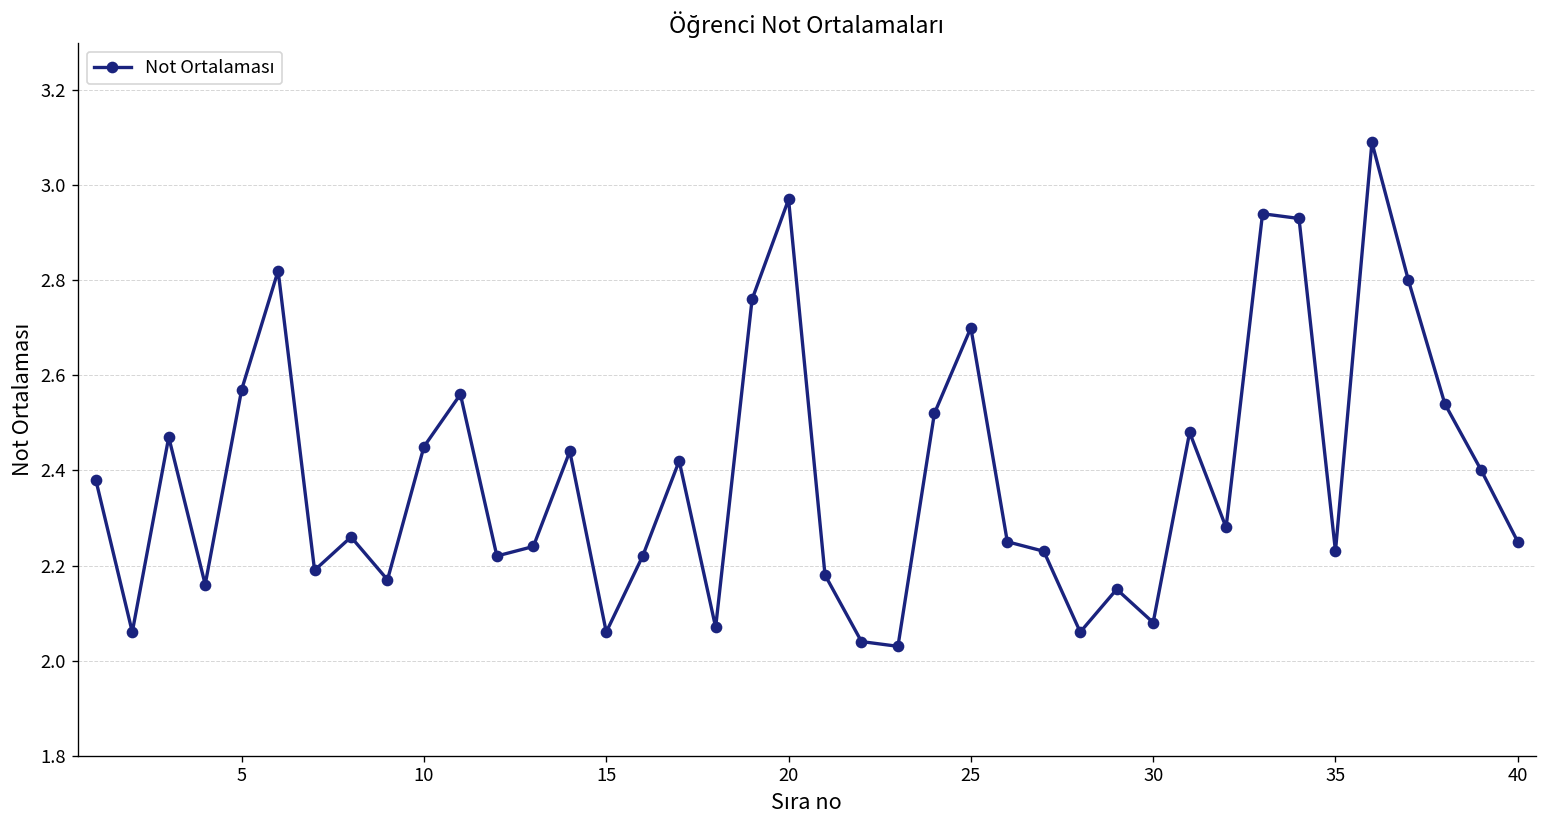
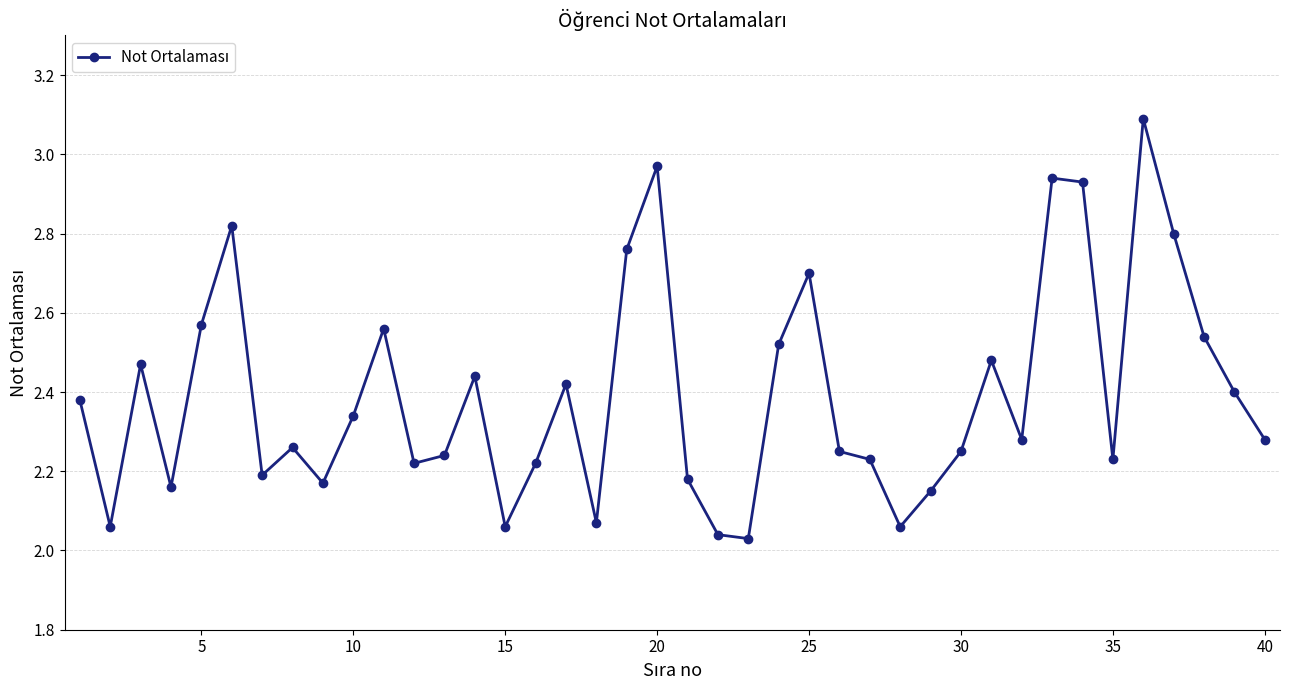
10: 2.45 -> 2.34
30: 2.08 -> 2.25
40: 2.25 -> 2.28
